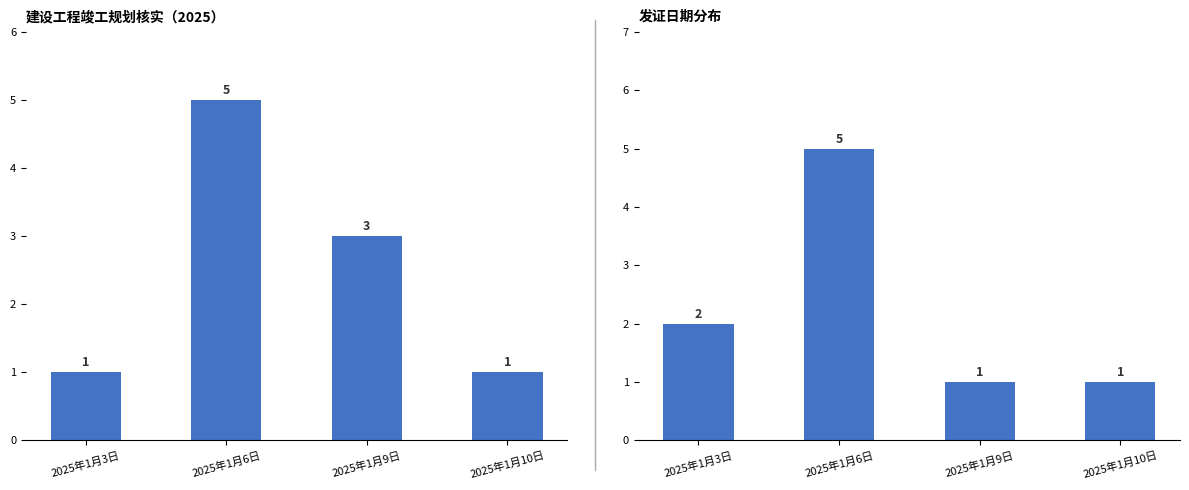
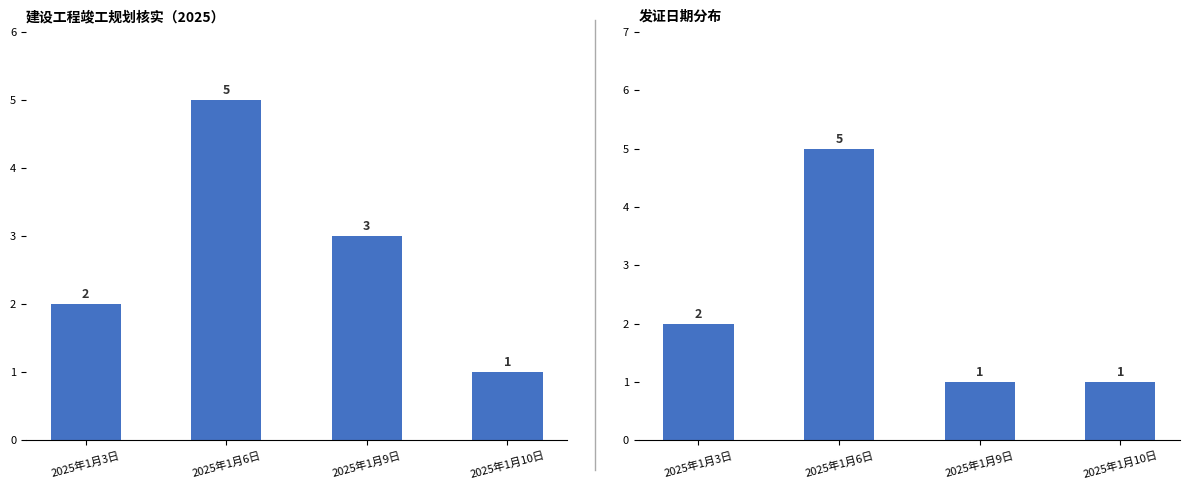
建设工程竣工规划核实（2025）, 2025年1月3日: 1 -> 2
